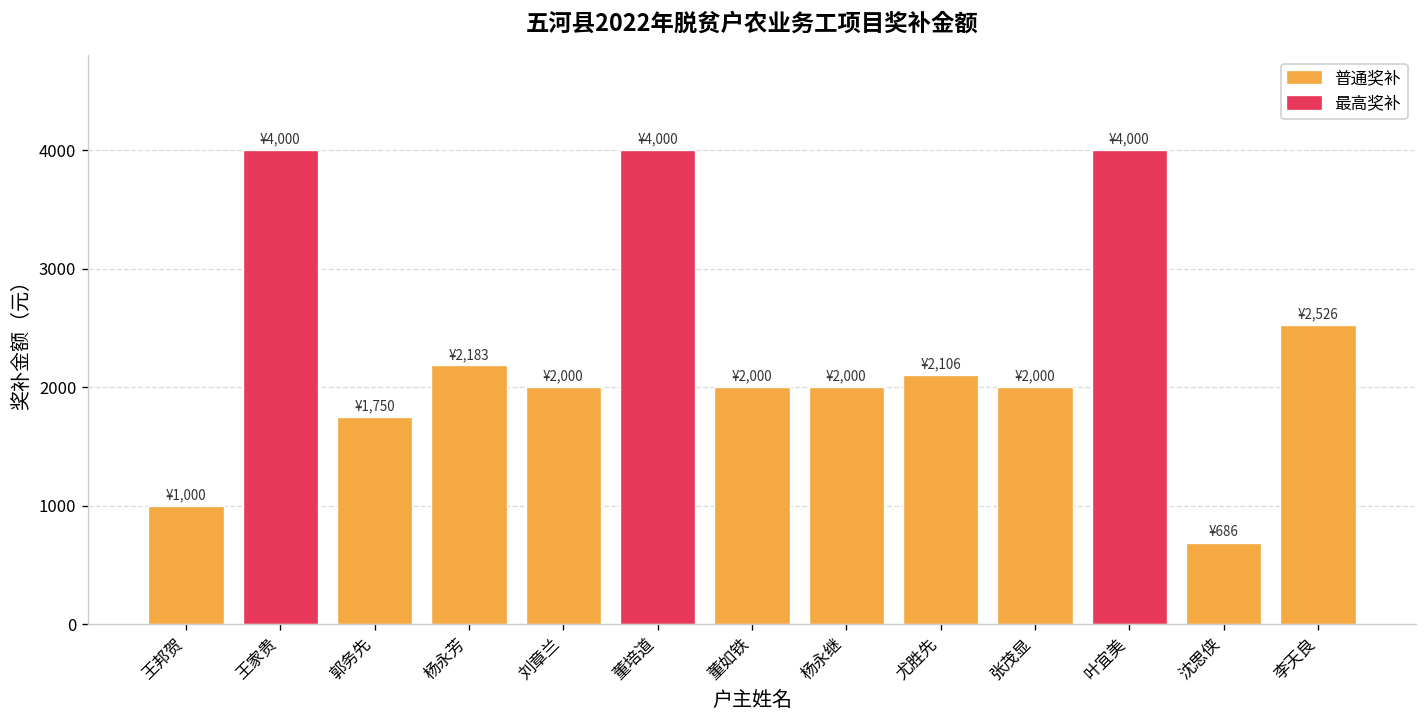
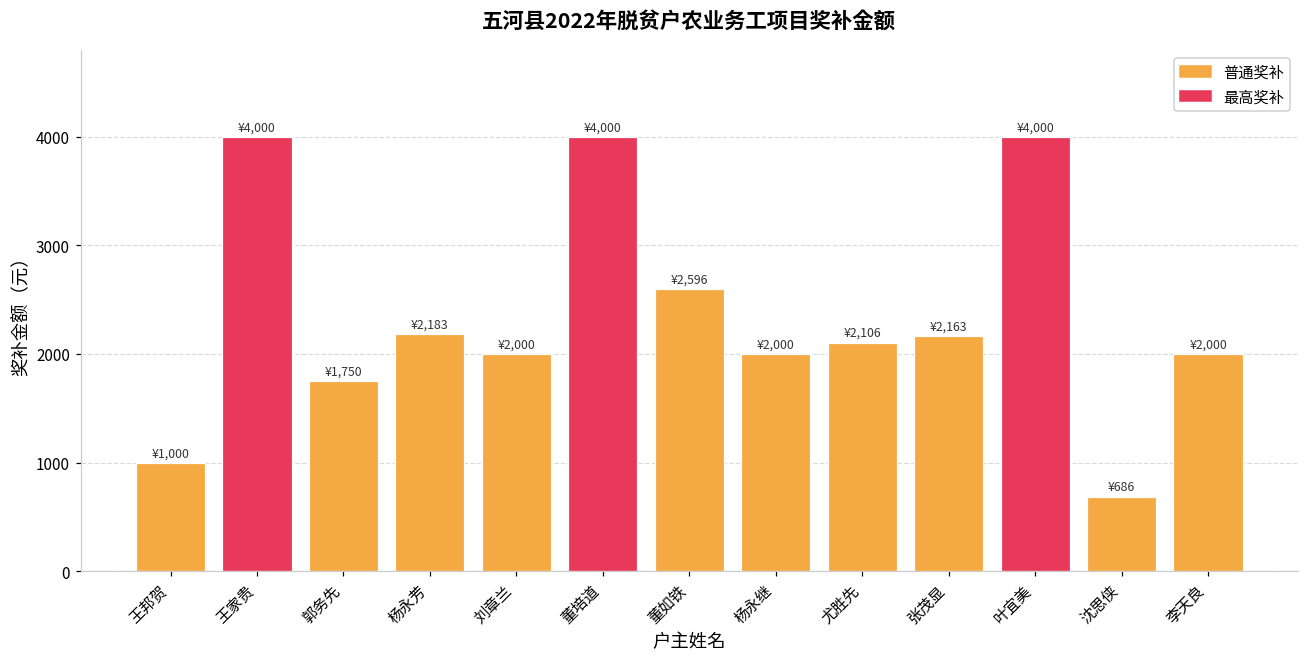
董如铁: ¥2,000 -> ¥2,596
张茂显: ¥2,000 -> ¥2,163
李天良: ¥2,526 -> ¥2,000
